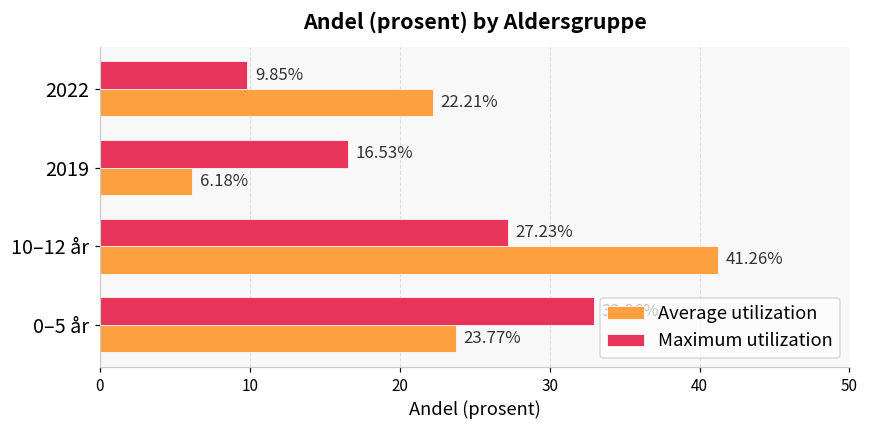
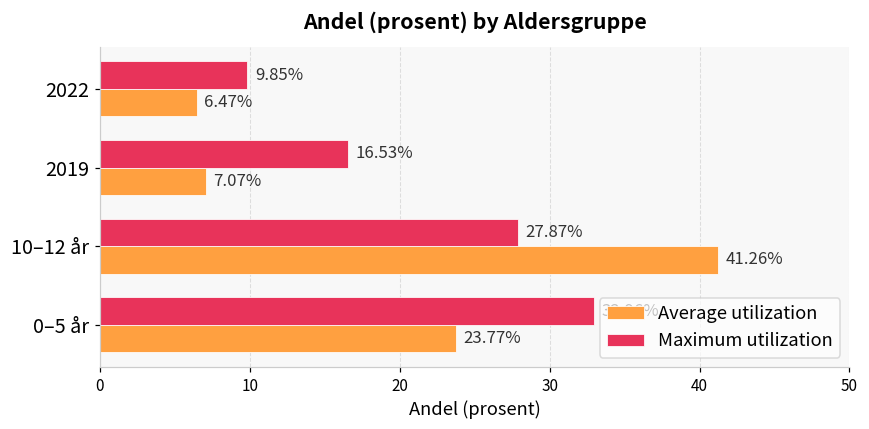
Average utilization, 2022: 22.21% -> 6.47%
Average utilization, 2019: 6.18% -> 7.07%
Maximum utilization, 10–12 år: 27.23% -> 27.87%
